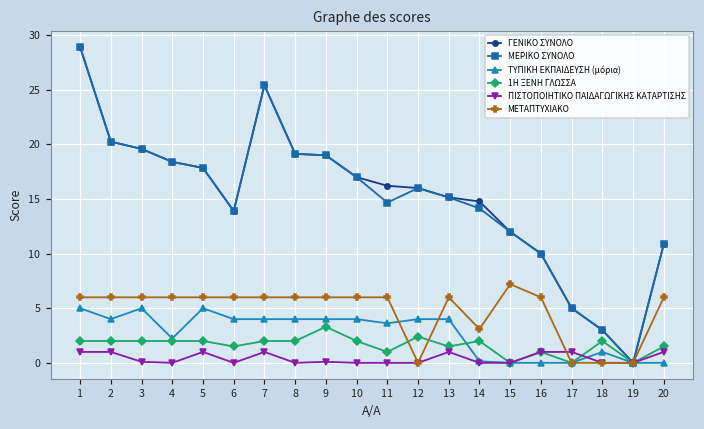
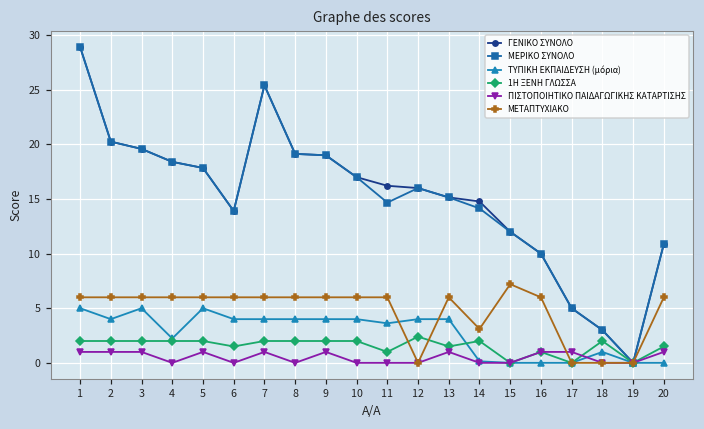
ΠΙΣΤΟΠΟΙΗΤΙΚΟ ΠΑΙΔΑΓΩΓΙΚΗΣ ΚΑΤΑΡΤΙΣΗΣ, 3: 0 -> 1
1Η ΞΕΝΗ ΓΛΩΣΣΑ, 9: 3 -> 2
ΠΙΣΤΟΠΟΙΗΤΙΚΟ ΠΑΙΔΑΓΩΓΙΚΗΣ ΚΑΤΑΡΤΙΣΗΣ, 9: 0 -> 1
